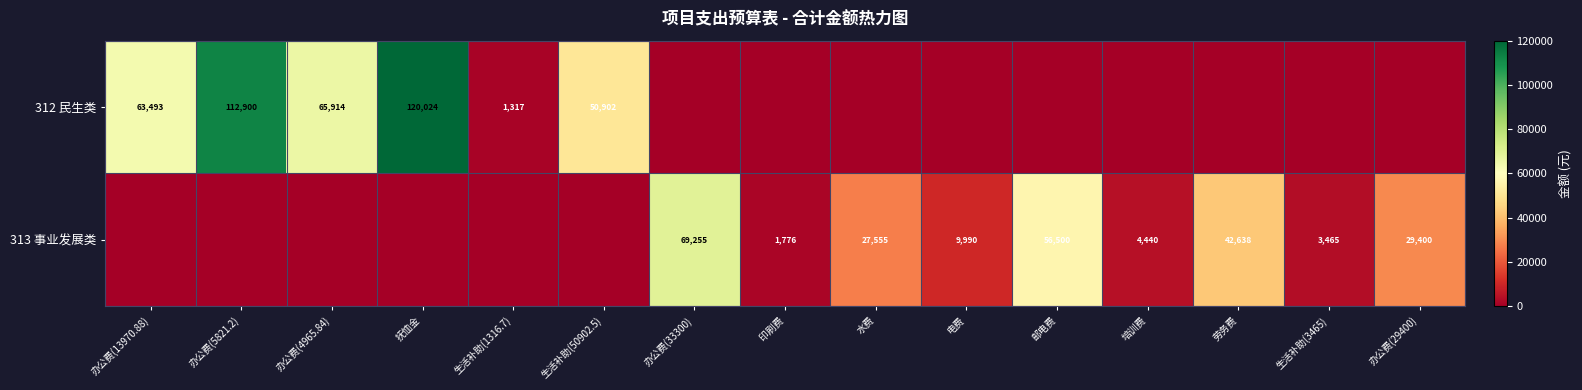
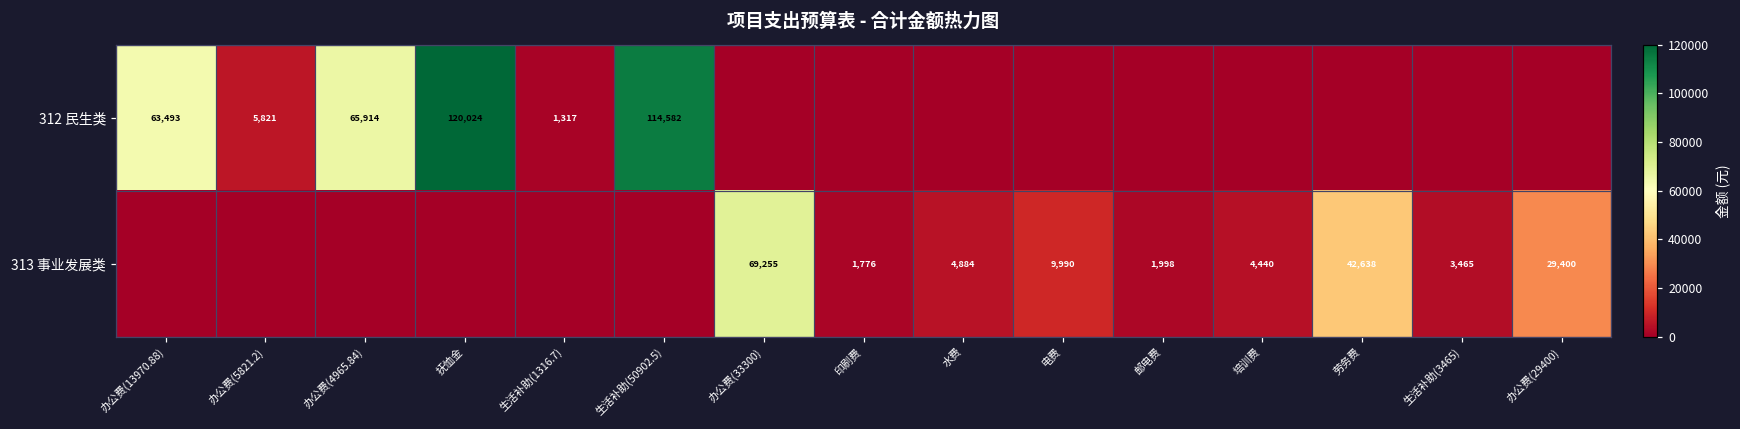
312 民生类, 办公费(5821.2): 112,900 -> 5,821
312 民生类, 生活补助(50902.5): 50,902 -> 114,582
313 事业发展类, 水费: 27,555 -> 4,884
313 事业发展类, 邮电费: 56,500 -> 1,998
